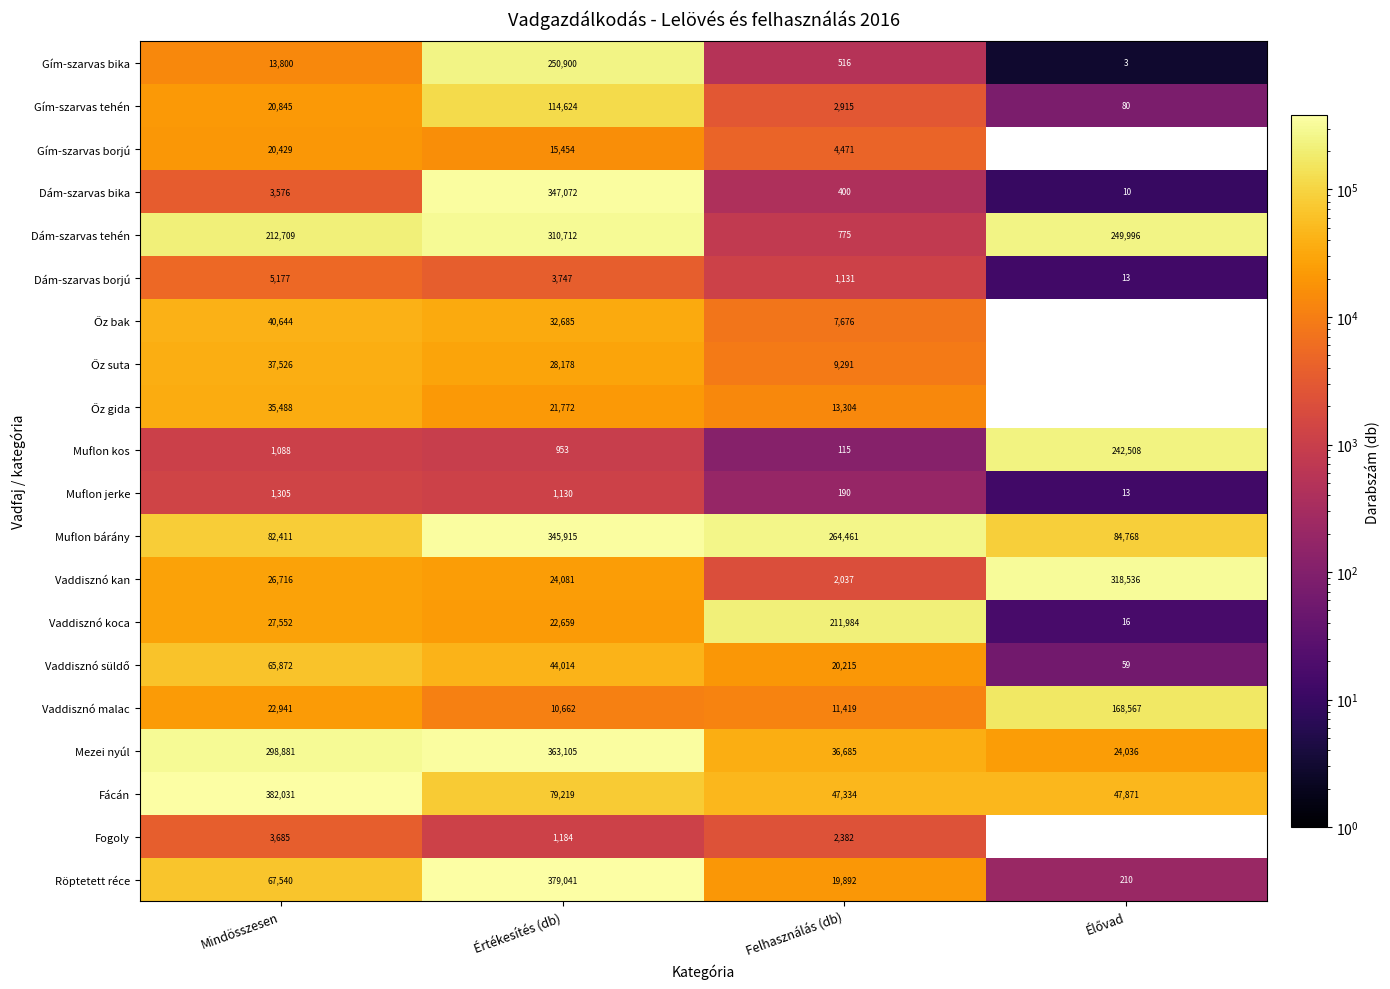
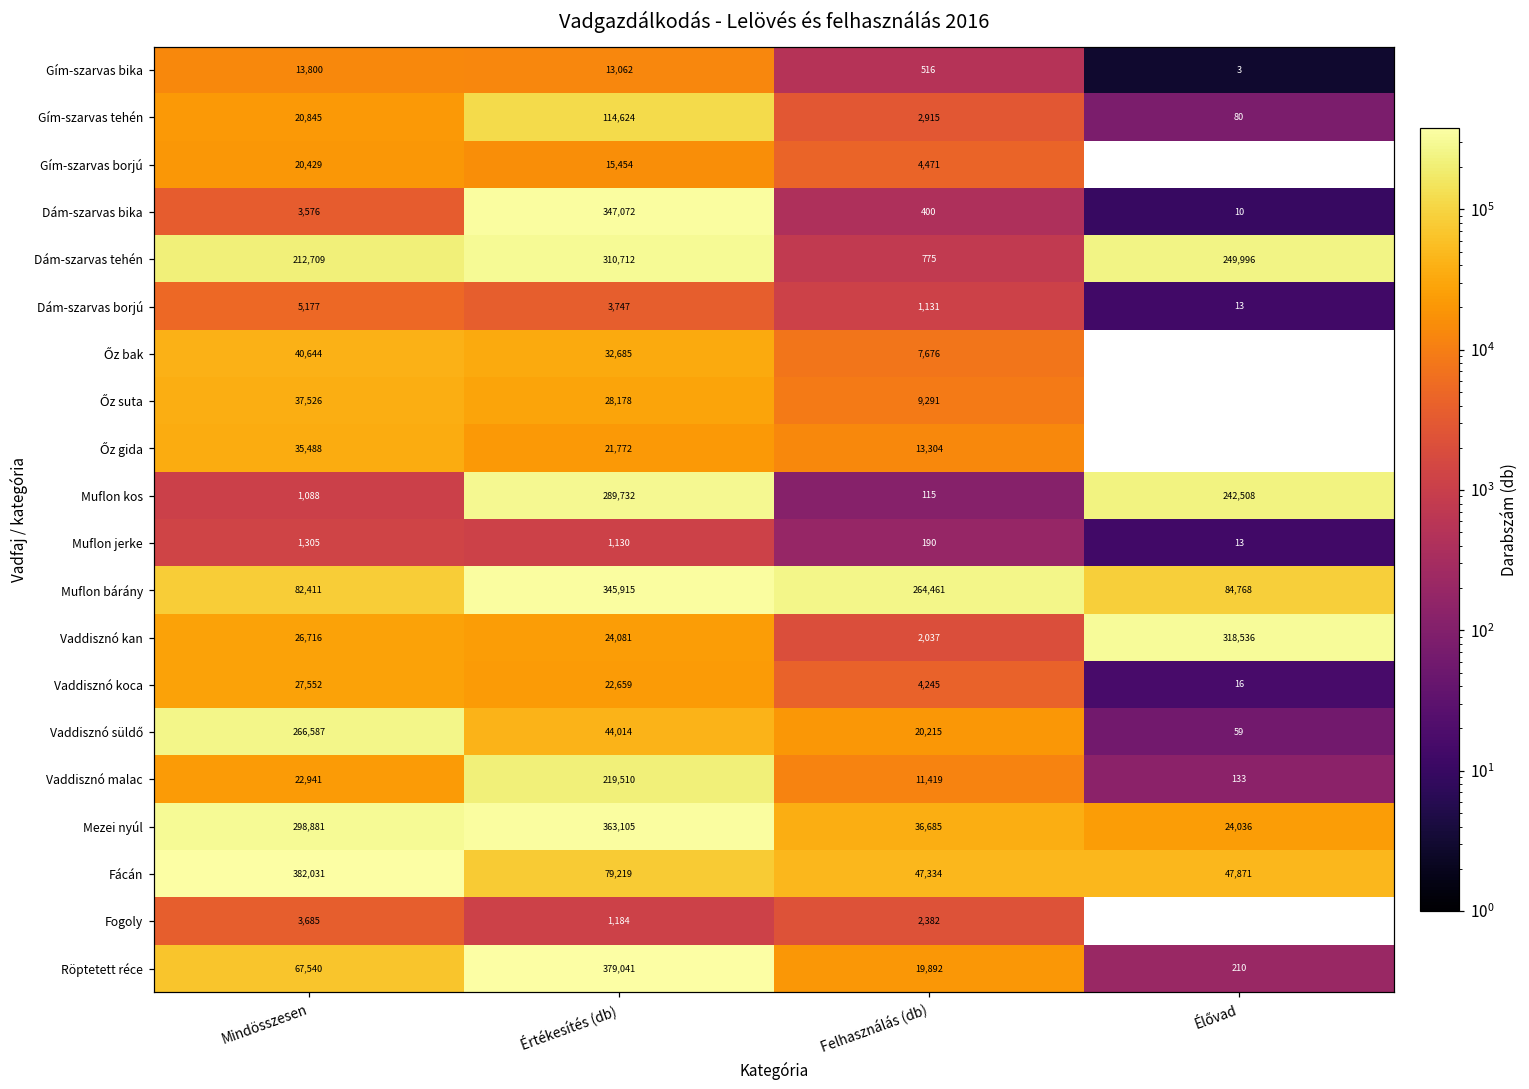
Gím-szarvas bika, Értékesítés (db): 250,900 -> 13,062
Muflon kos, Értékesítés (db): 953 -> 289,732
Vaddisznó koca, Felhasználás (db): 211,984 -> 4,245
Vaddisznó süldő, Mindösszesen: 65,872 -> 266,587
Vaddisznó malac, Értékesítés (db): 10,662 -> 219,510
Vaddisznó malac, Élővad: 168,567 -> 133
